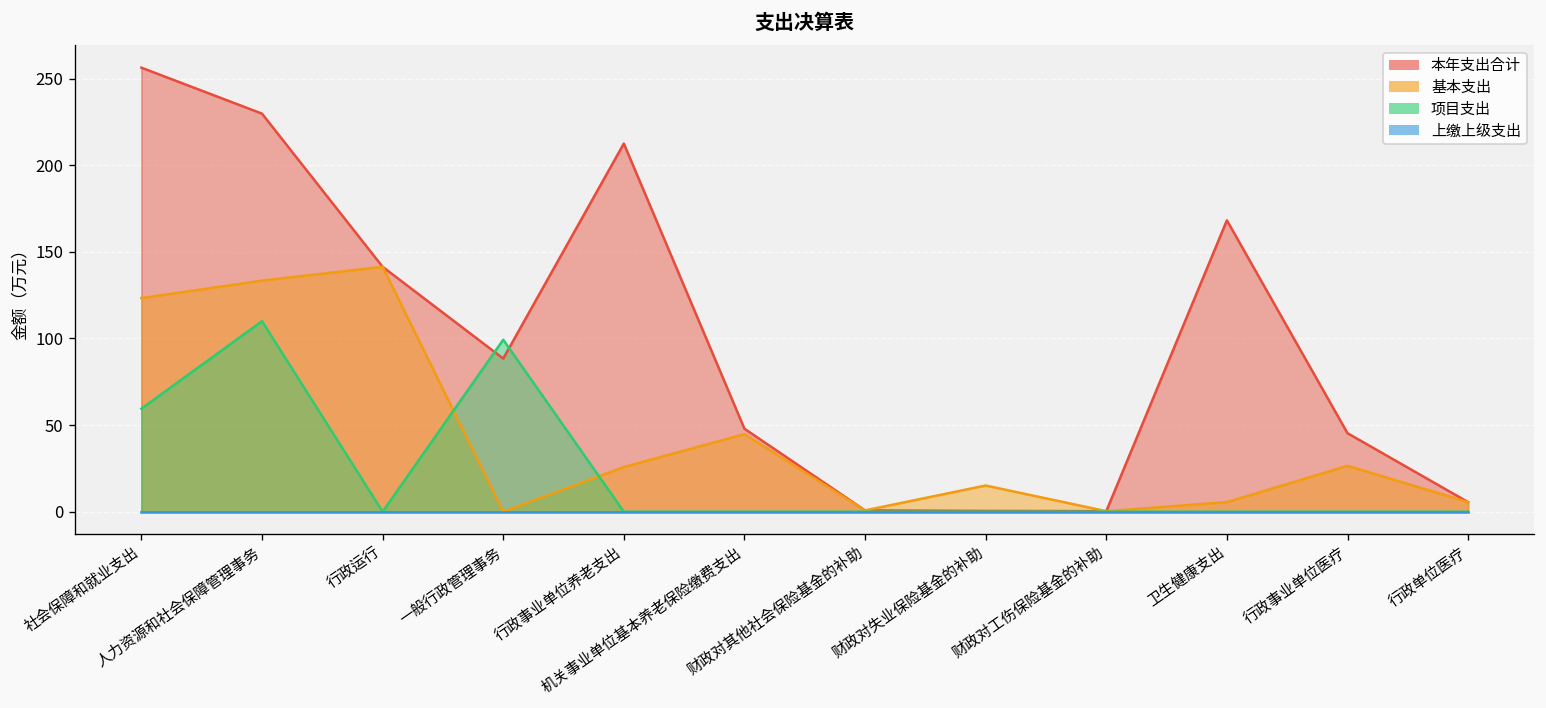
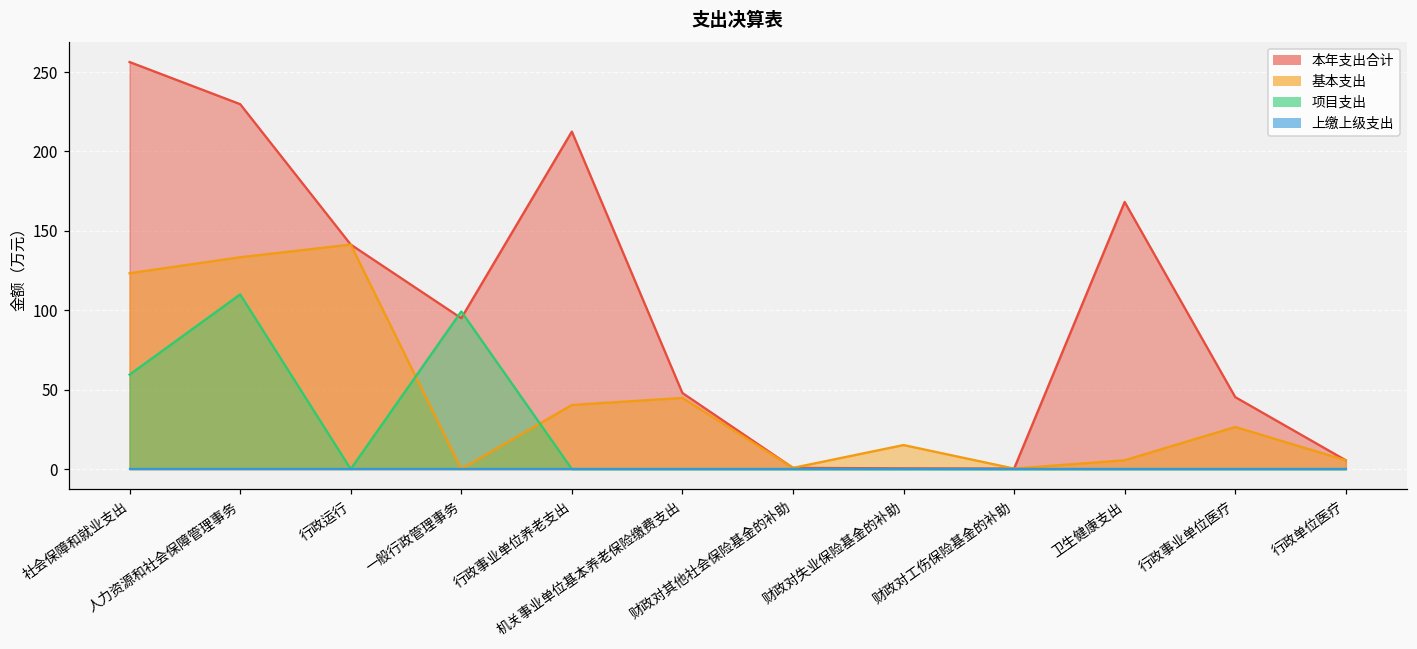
本年支出合计, 一般行政管理事务: 88 -> 95
基本支出, 行政事业单位养老支出: 26 -> 40
